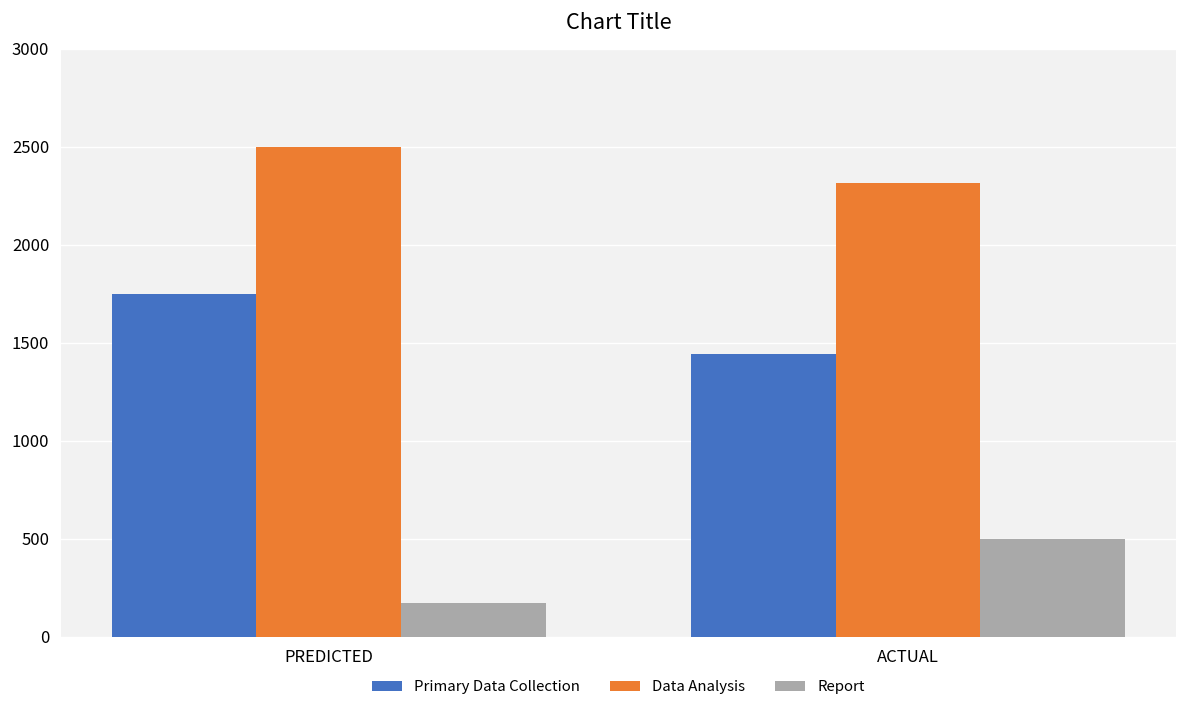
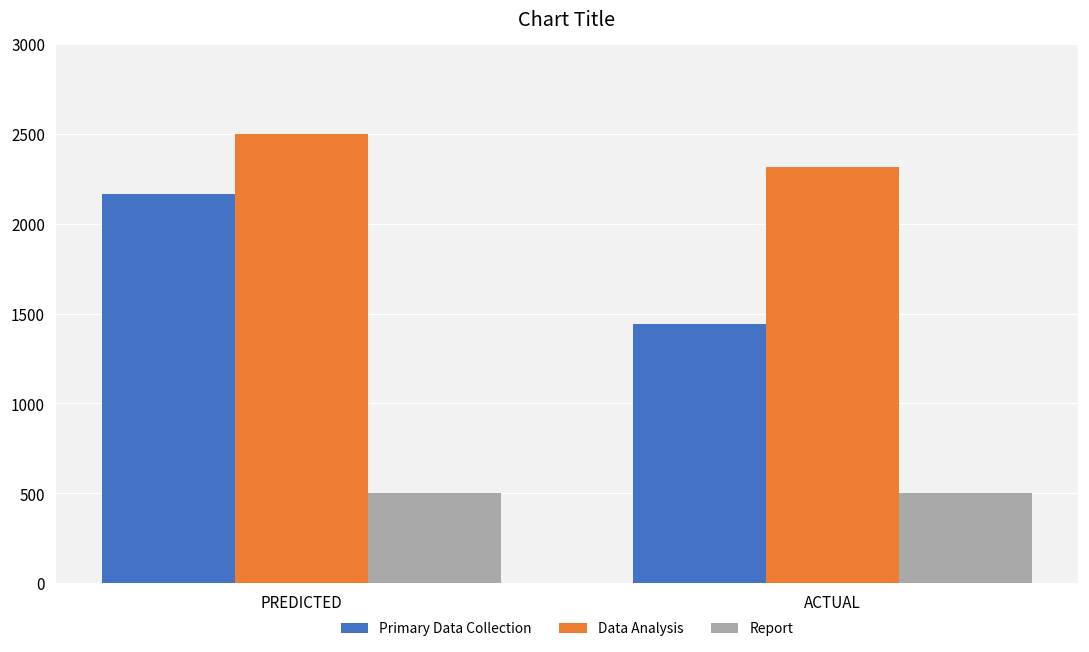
Primary Data Collection, PREDICTED: 1750 -> 2170
Report, PREDICTED: 180 -> 500
